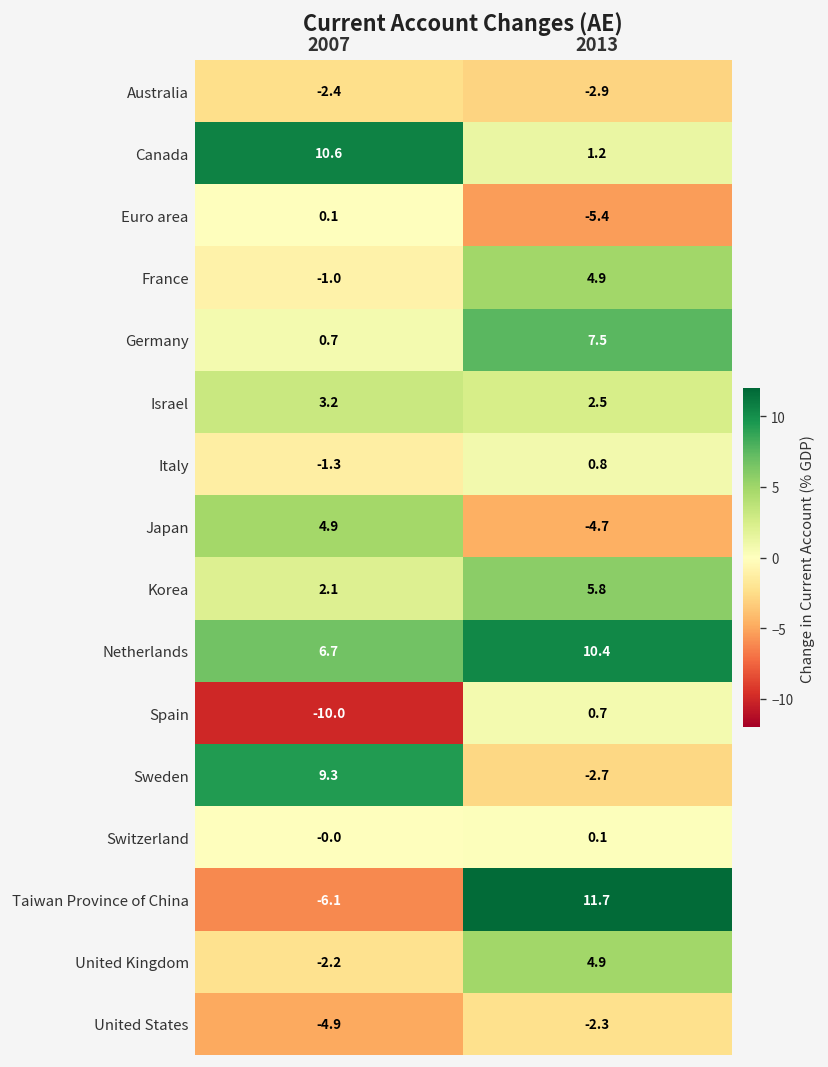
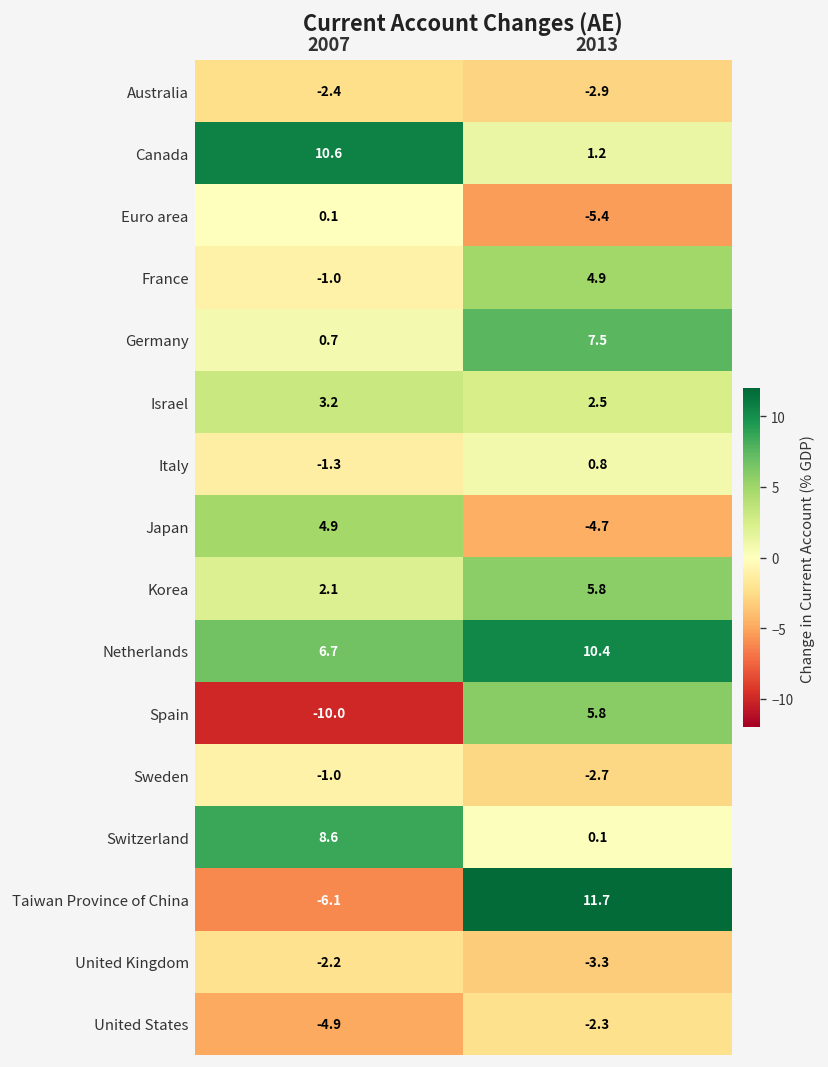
Spain, 2013: 0.7 -> 5.8
Sweden, 2007: 9.3 -> -1.0
Switzerland, 2007: -0.0 -> 8.6
United Kingdom, 2013: 4.9 -> -3.3
